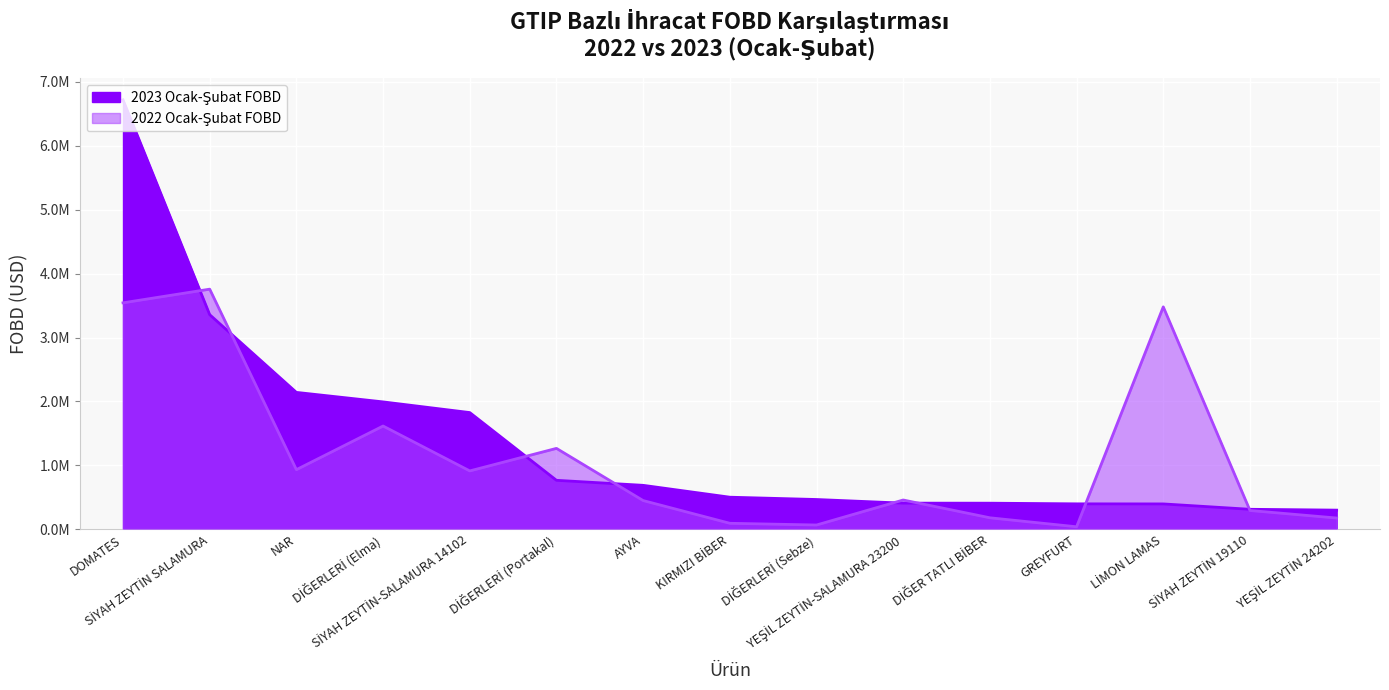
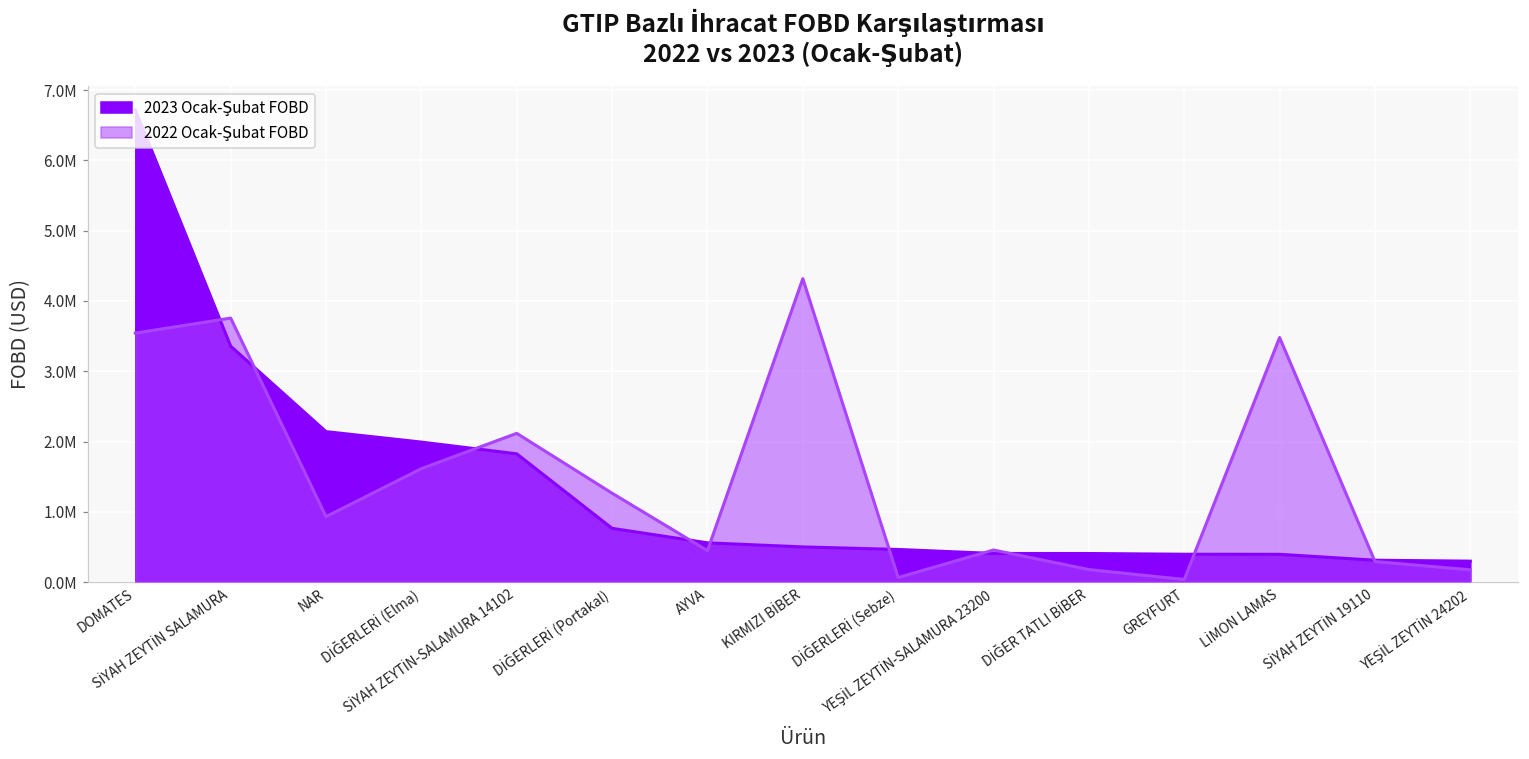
2022 Ocak-Şubat FOBD, SİYAH ZEYTİN-SALAMURA 14102: 900000 -> 2100000
2023 Ocak-Şubat FOBD, AYVA: 700000 -> 600000
2022 Ocak-Şubat FOBD, KIRMIZI BİBER: 100000 -> 4300000
